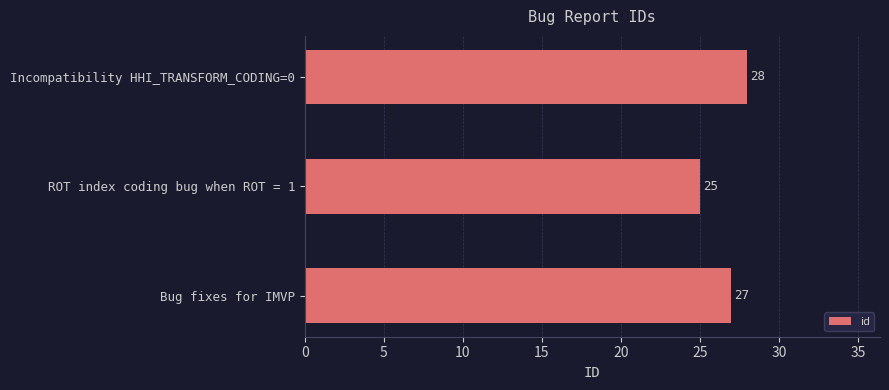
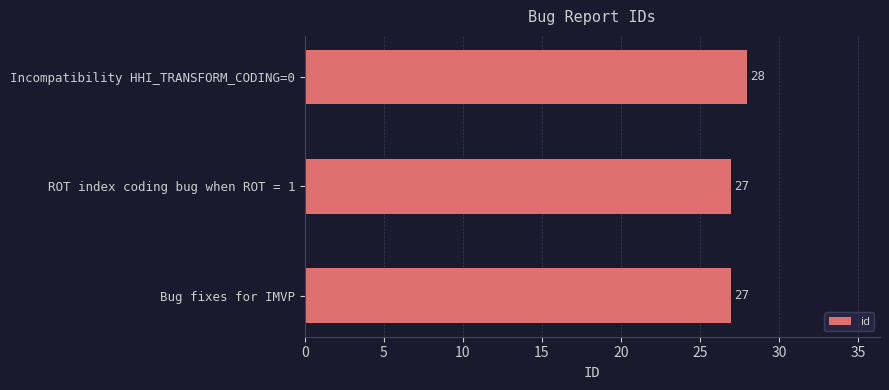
ROT index coding bug when ROT = 1: 25 -> 27
